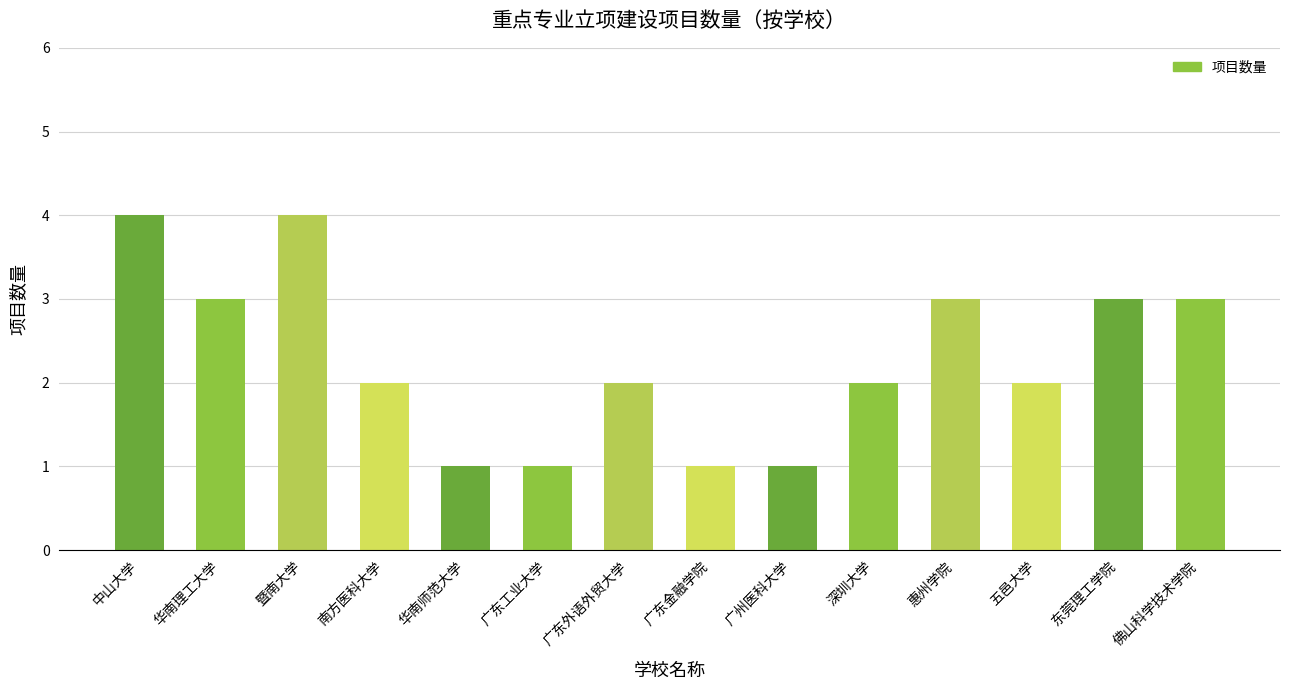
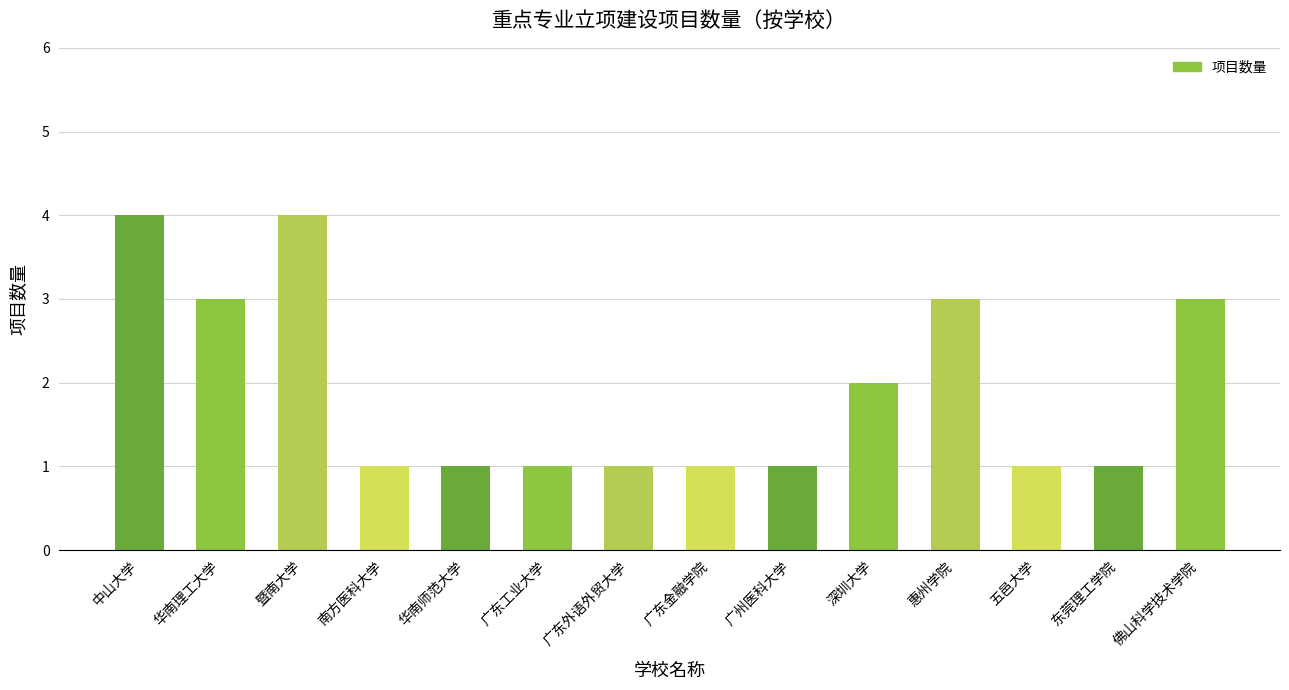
南方医科大学: 2 -> 1
广东外语外贸大学: 2 -> 1
五邑大学: 2 -> 1
东莞理工学院: 3 -> 1
